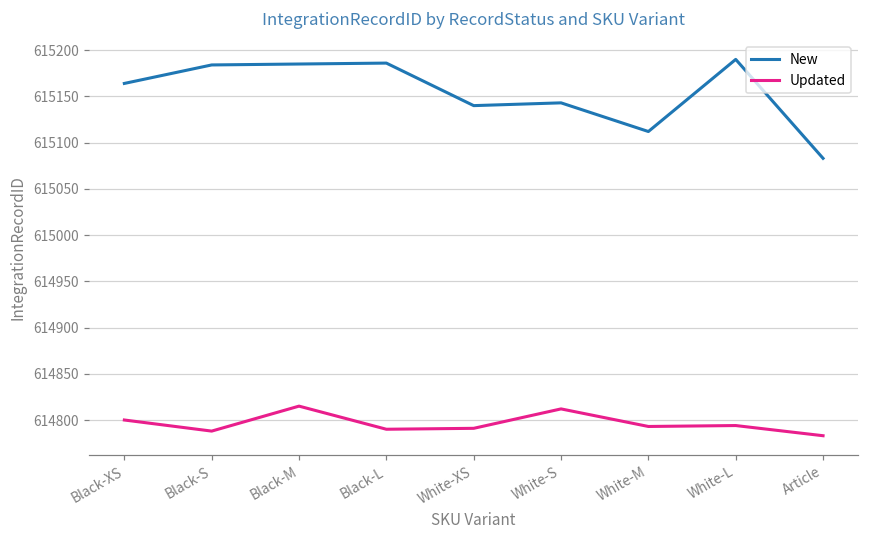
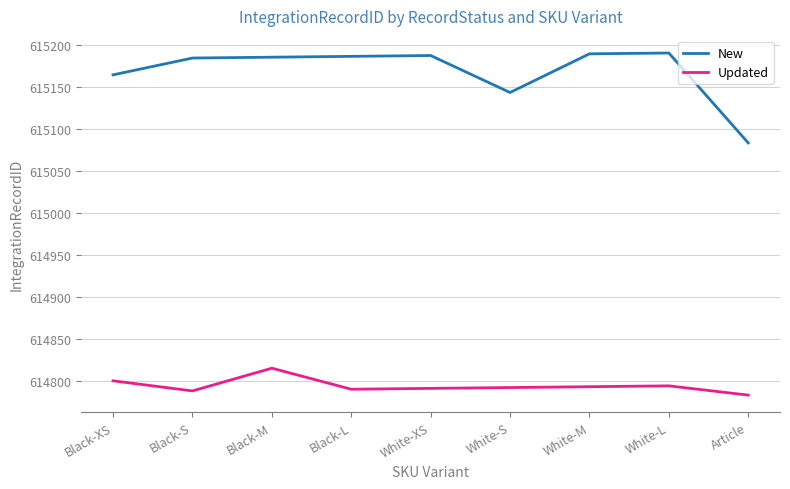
New, White-XS: 615140 -> 615190
Updated, White-S: 614810 -> 614790
New, White-M: 615110 -> 615190
